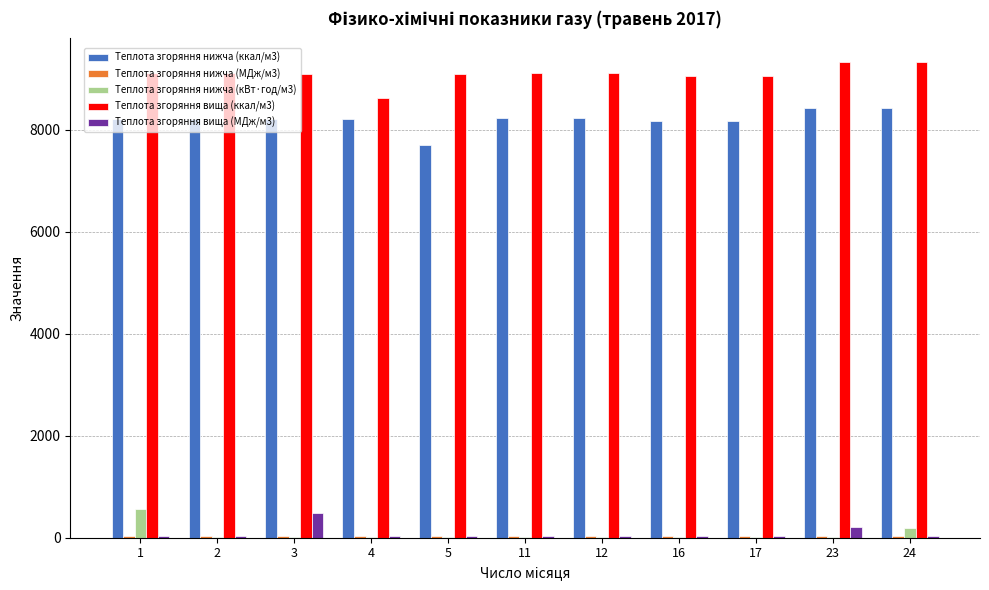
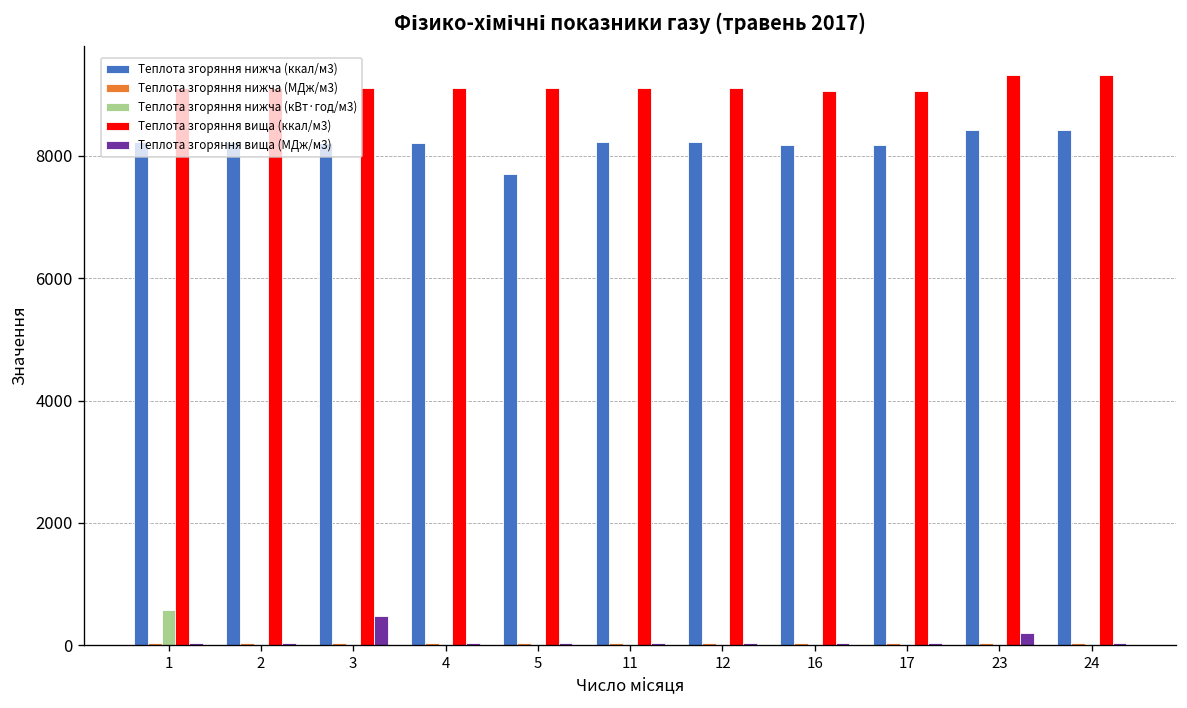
Теплота згоряння вища (ккал/м3), 4: 8600 -> 9100
Теплота згоряння нижча (кВт·год/м3), 24: 200 -> 0
